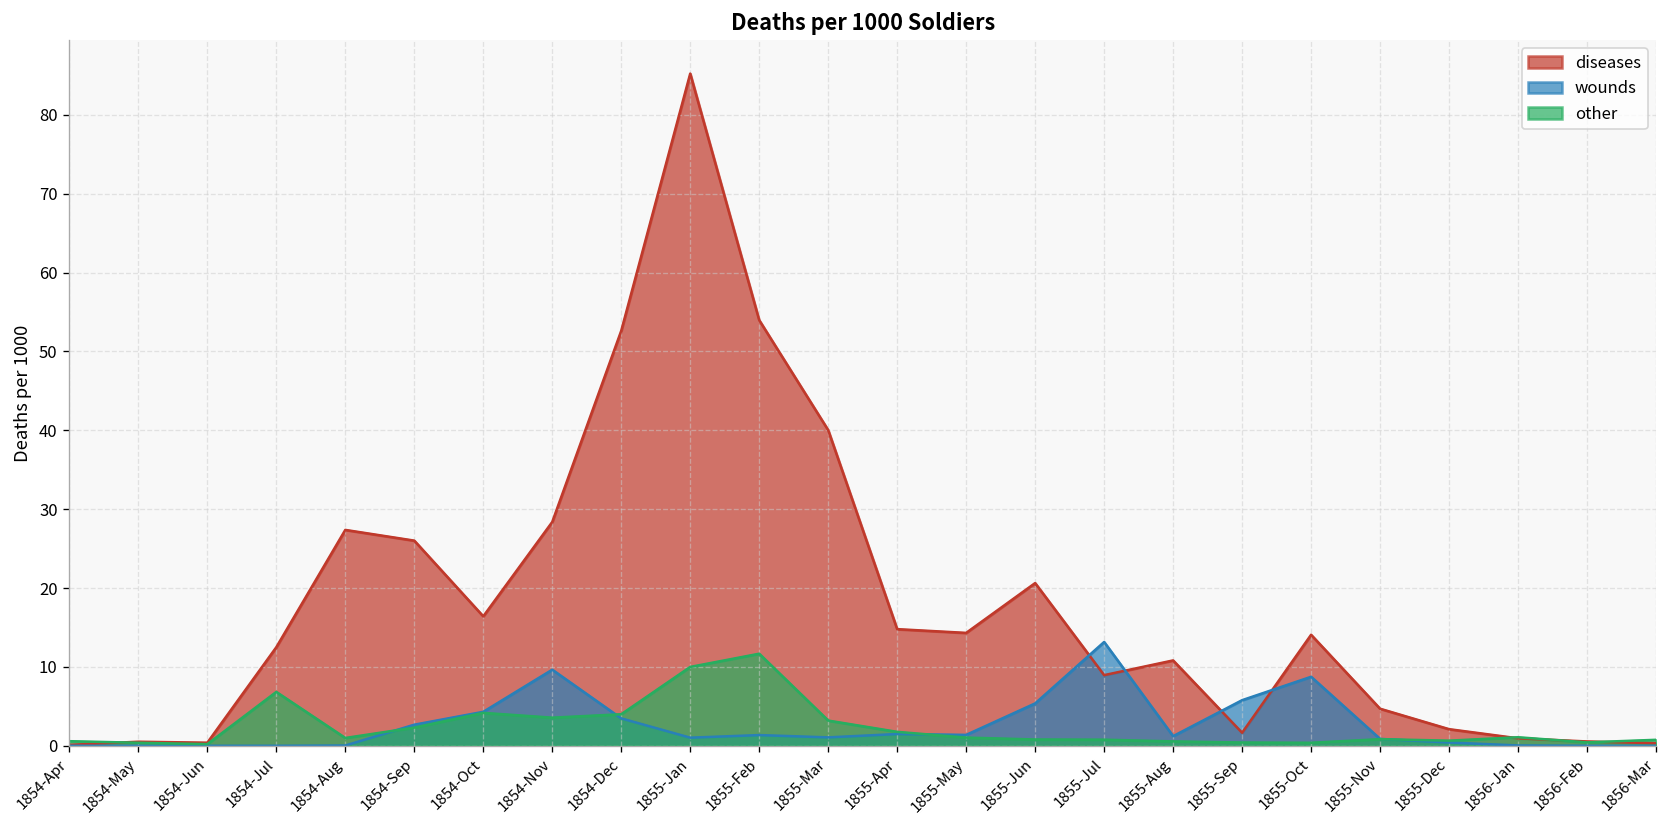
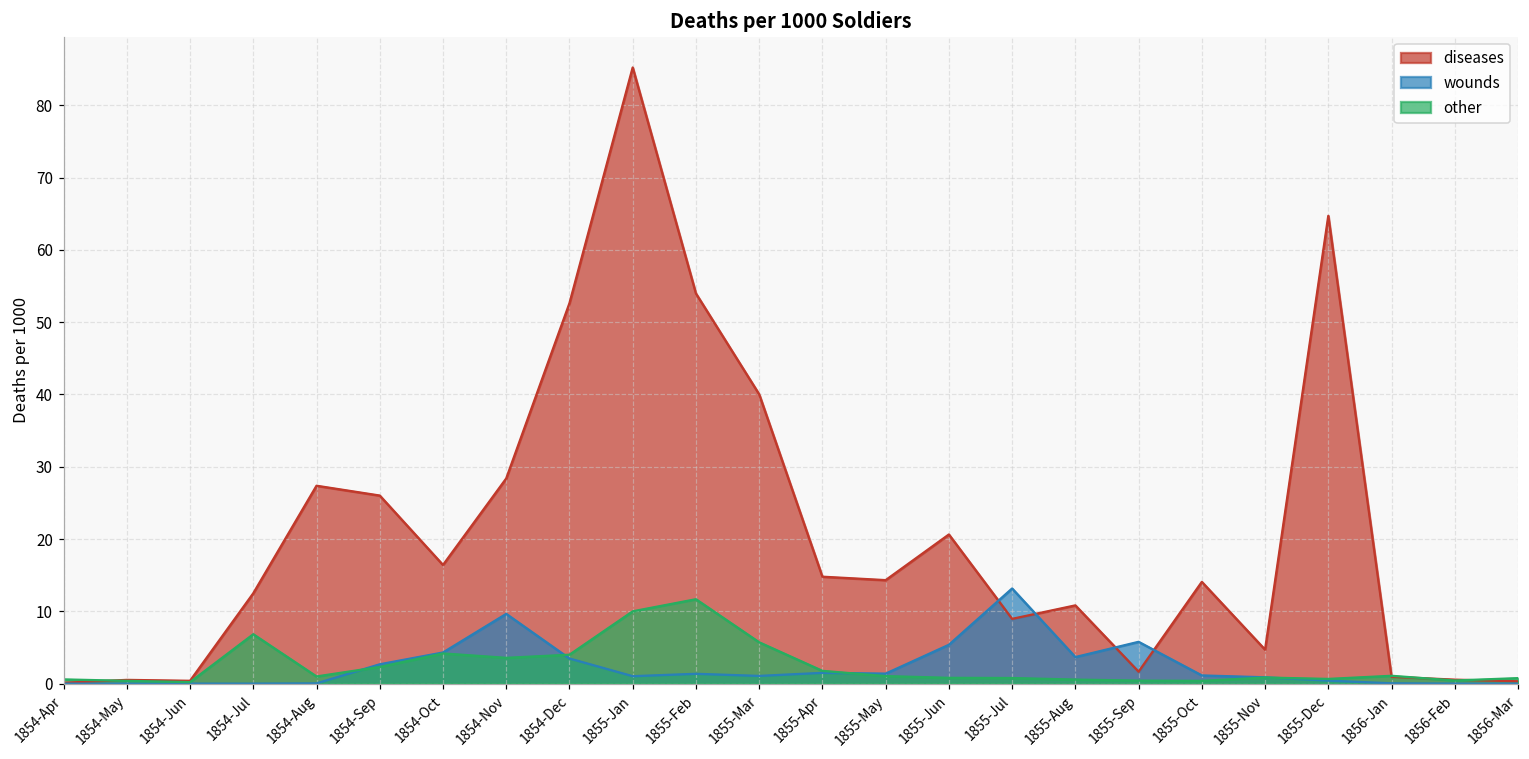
other, 1855-Mar: 3 -> 6
wounds, 1855-Aug: 1 -> 4
wounds, 1855-Oct: 9 -> 1
diseases, 1855-Dec: 2 -> 65
